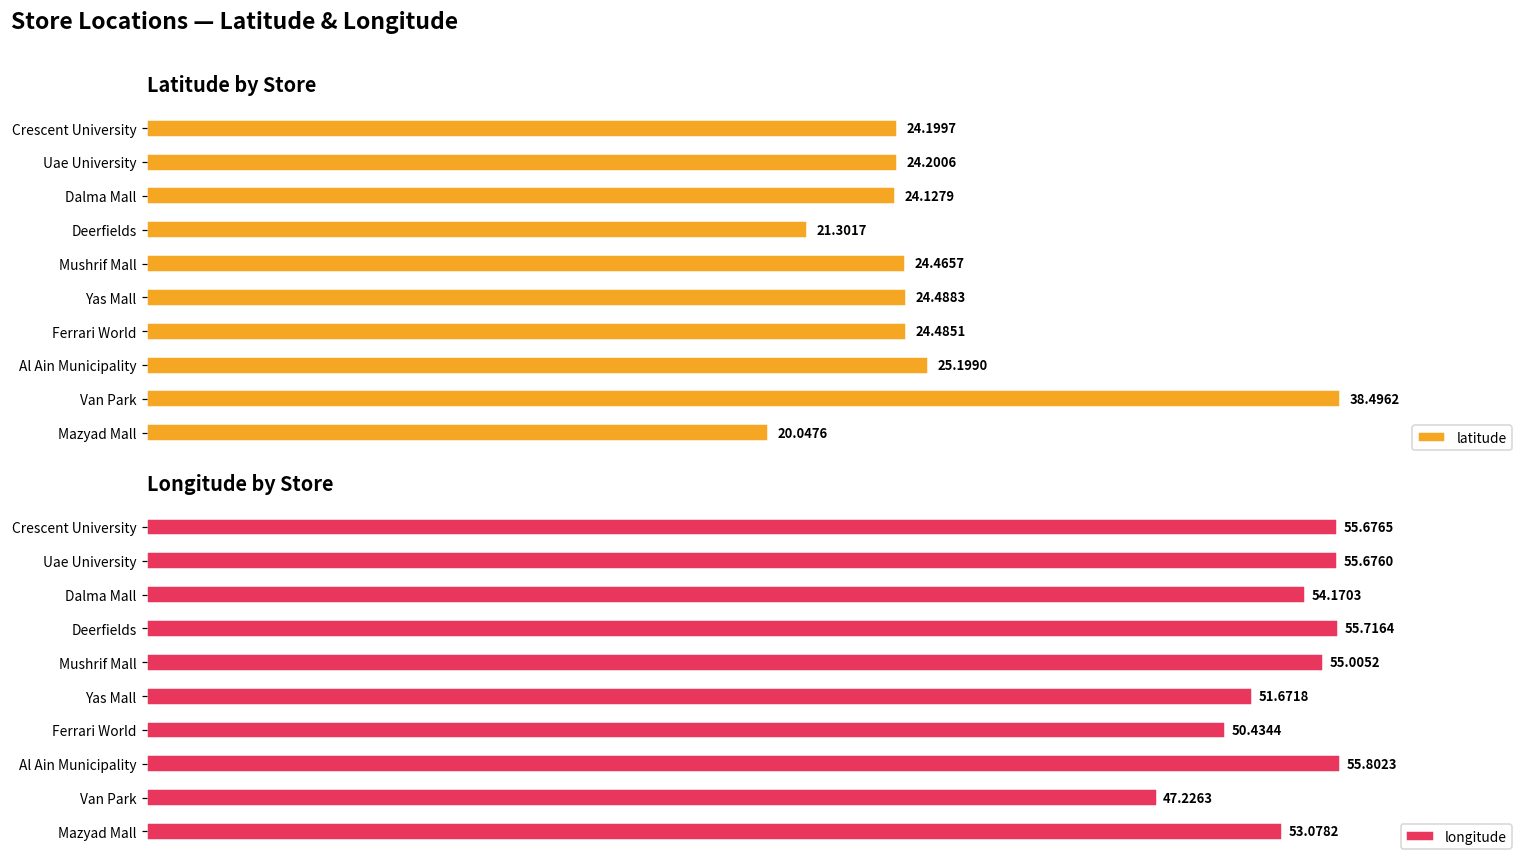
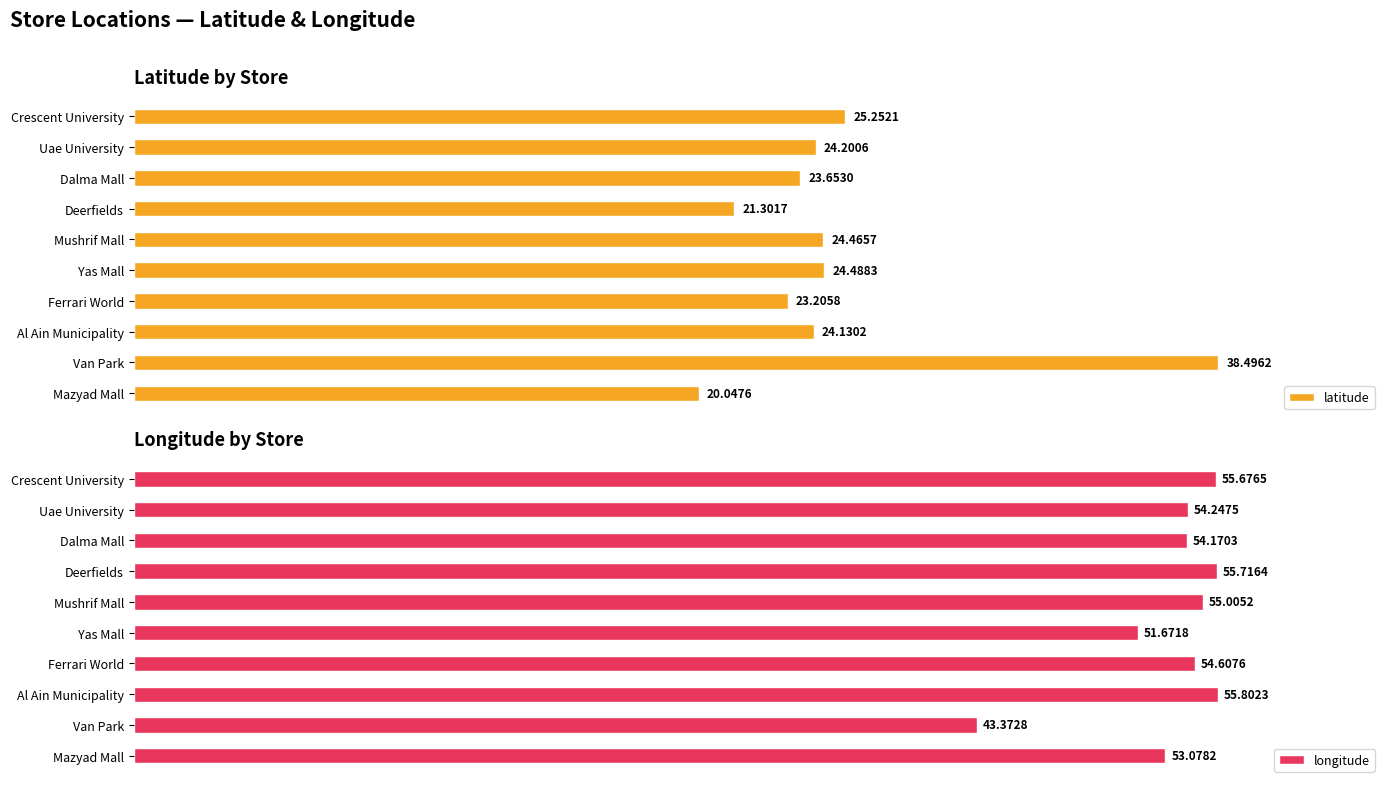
Latitude by Store, Crescent University: 24.1997 -> 25.2521
Latitude by Store, Dalma Mall: 24.1279 -> 23.6530
Latitude by Store, Ferrari World: 24.4851 -> 23.2058
Latitude by Store, Al Ain Municipality: 25.1990 -> 24.1302
Longitude by Store, Uae University: 55.6760 -> 54.2475
Longitude by Store, Ferrari World: 50.4344 -> 54.6076
Longitude by Store, Van Park: 47.2263 -> 43.3728
